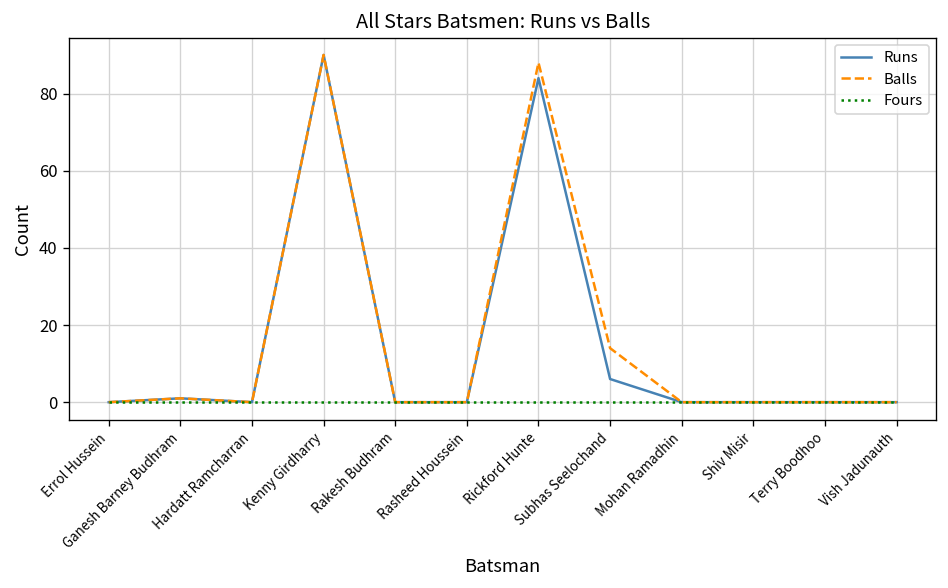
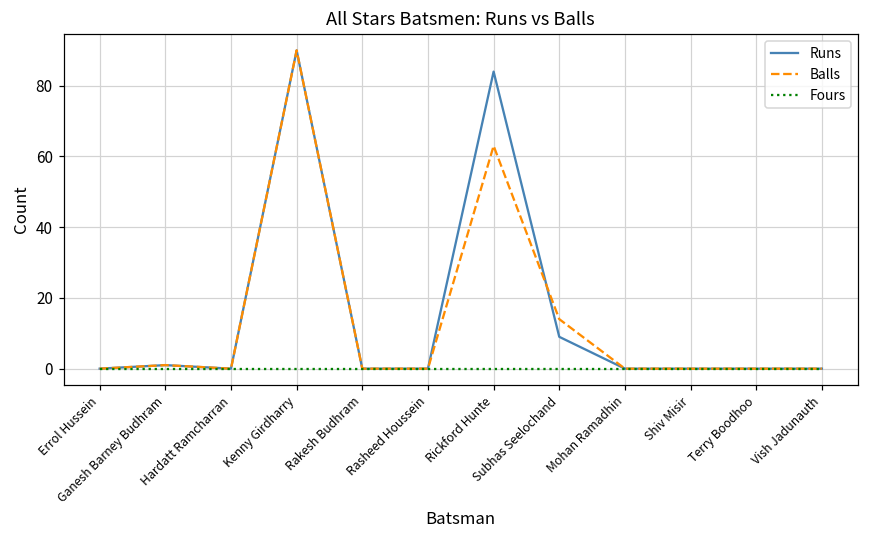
Balls, Rickford Hunte: 88 -> 63
Runs, Subhas Seelochand: 6 -> 9
